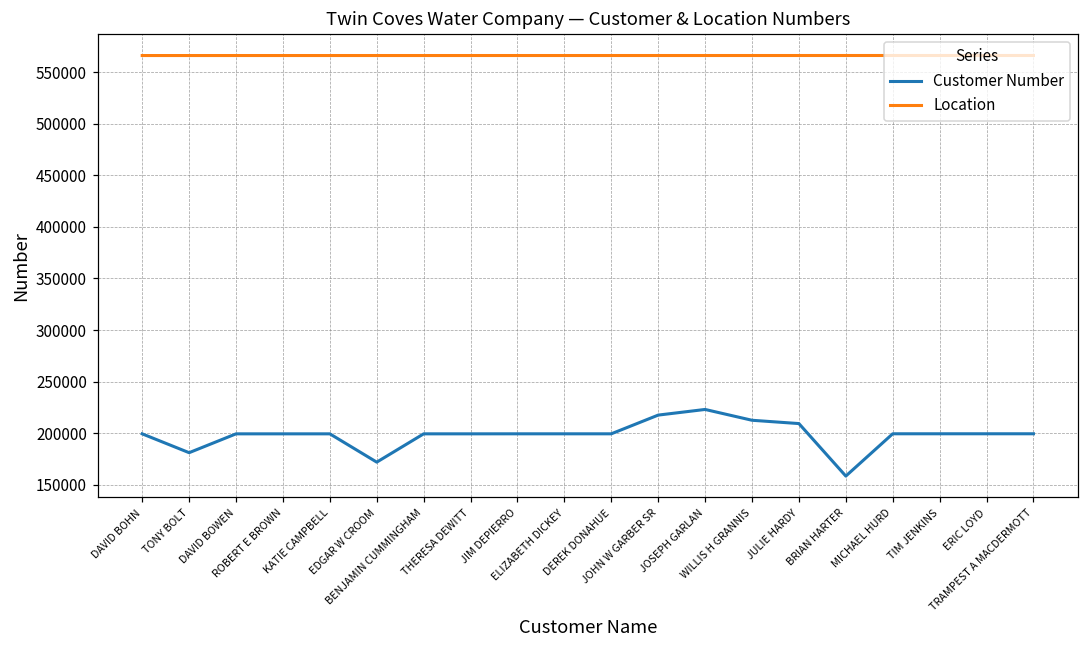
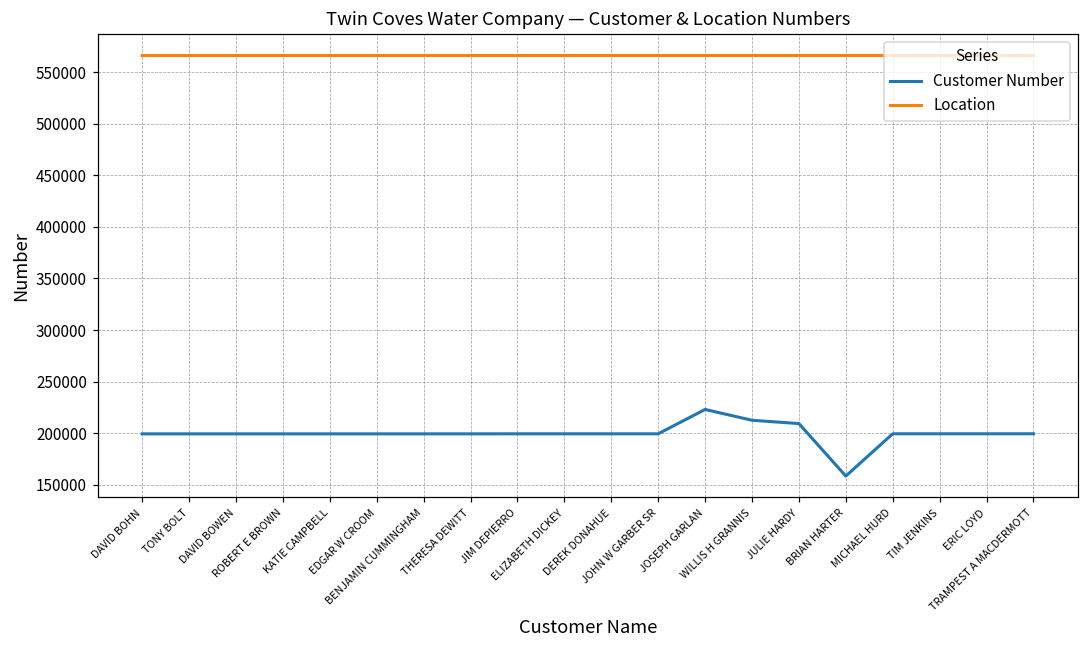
Customer Number, TONY BOLT: 180000 -> 200000
Customer Number, EDGAR W CROOM: 170000 -> 200000
Customer Number, JOHN W GARBER SR: 220000 -> 200000
